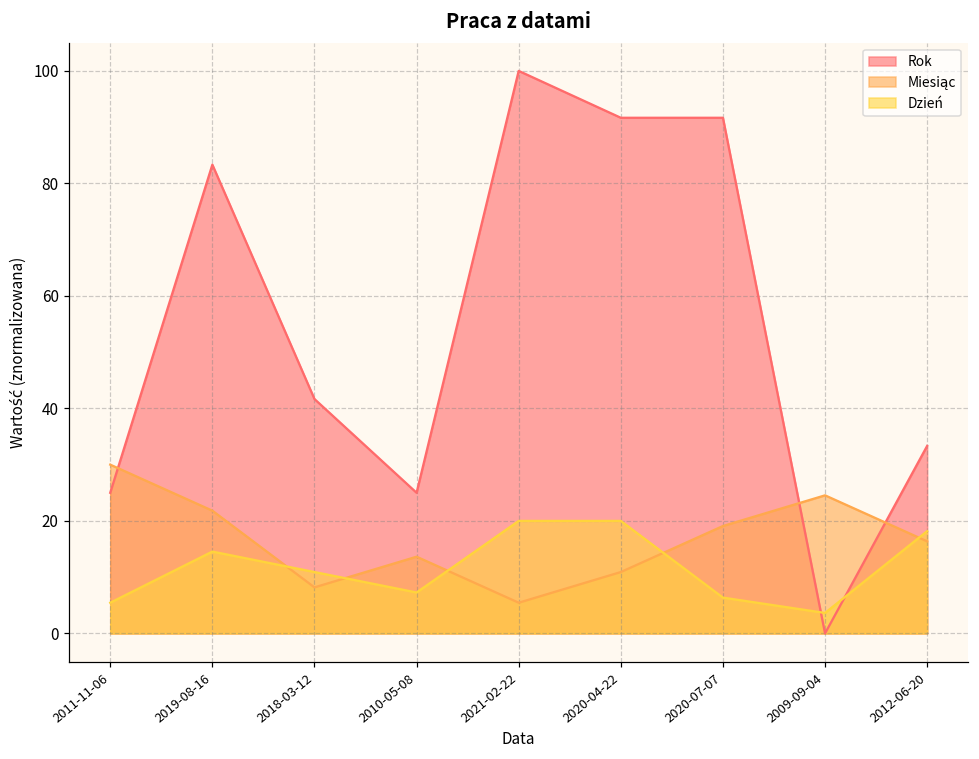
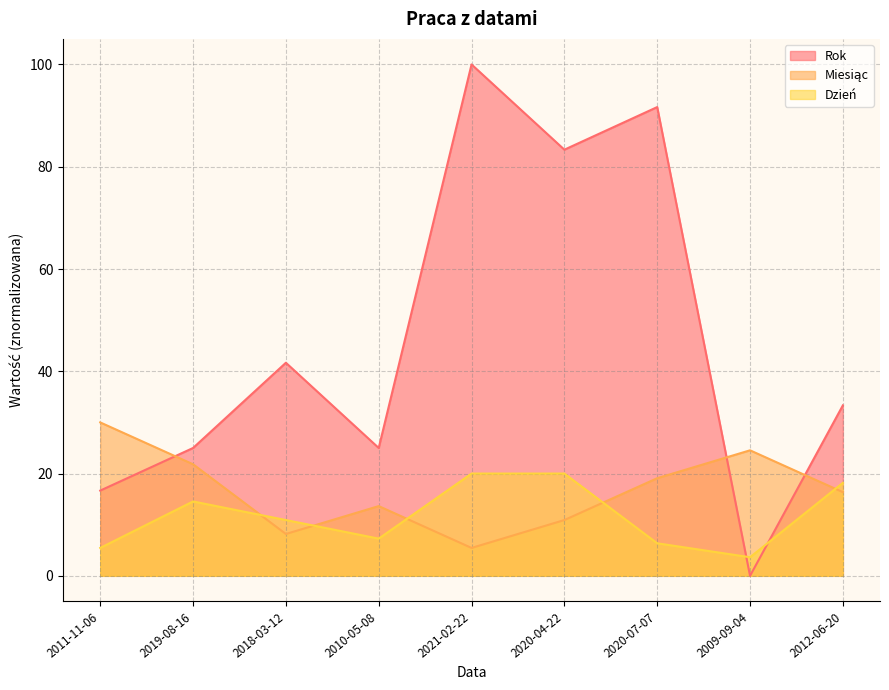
Rok, 2011-11-06: 25 -> 17
Rok, 2019-08-16: 83 -> 25
Rok, 2020-04-22: 92 -> 83
